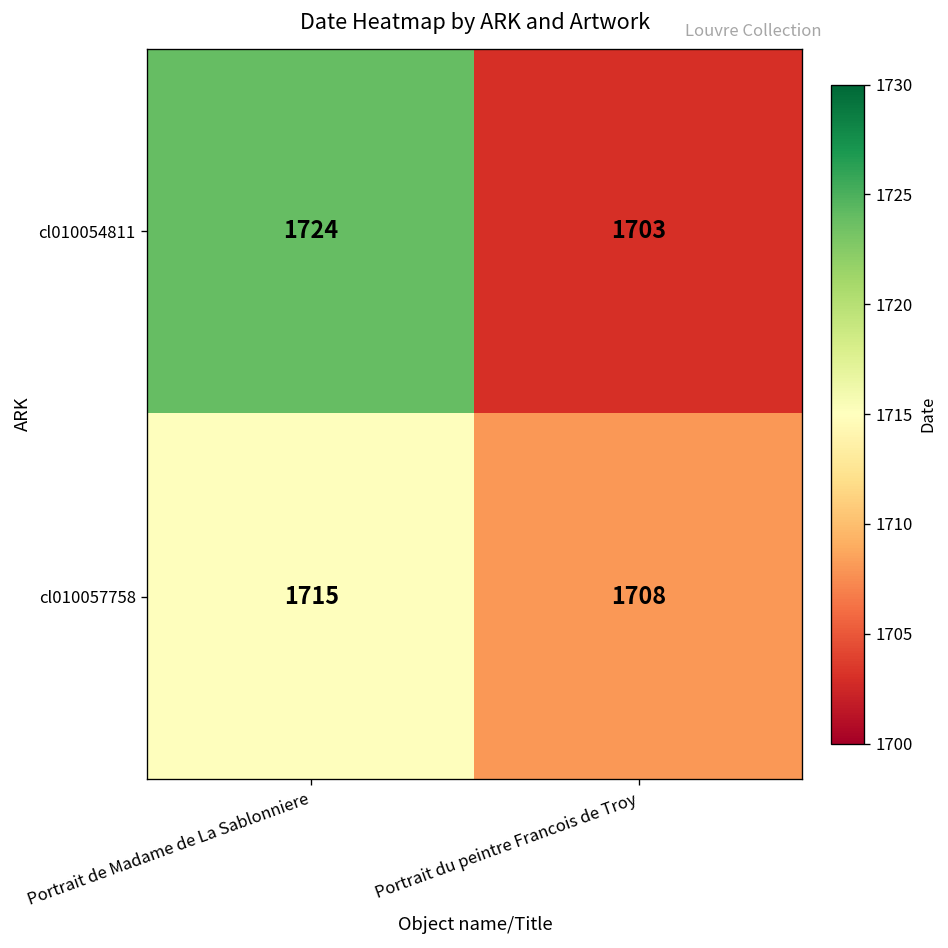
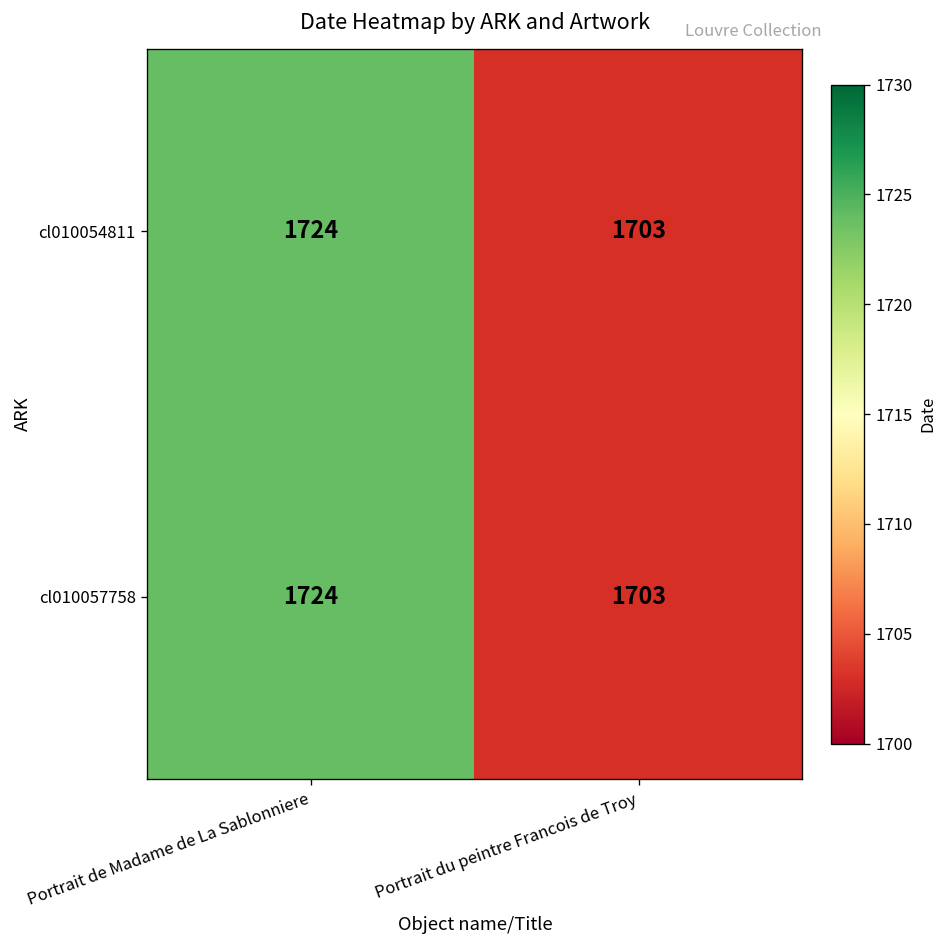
cl010057758, Portrait de Madame de La Sablonniere: 1715 -> 1724
cl010057758, Portrait du peintre Francois de Troy: 1708 -> 1703
